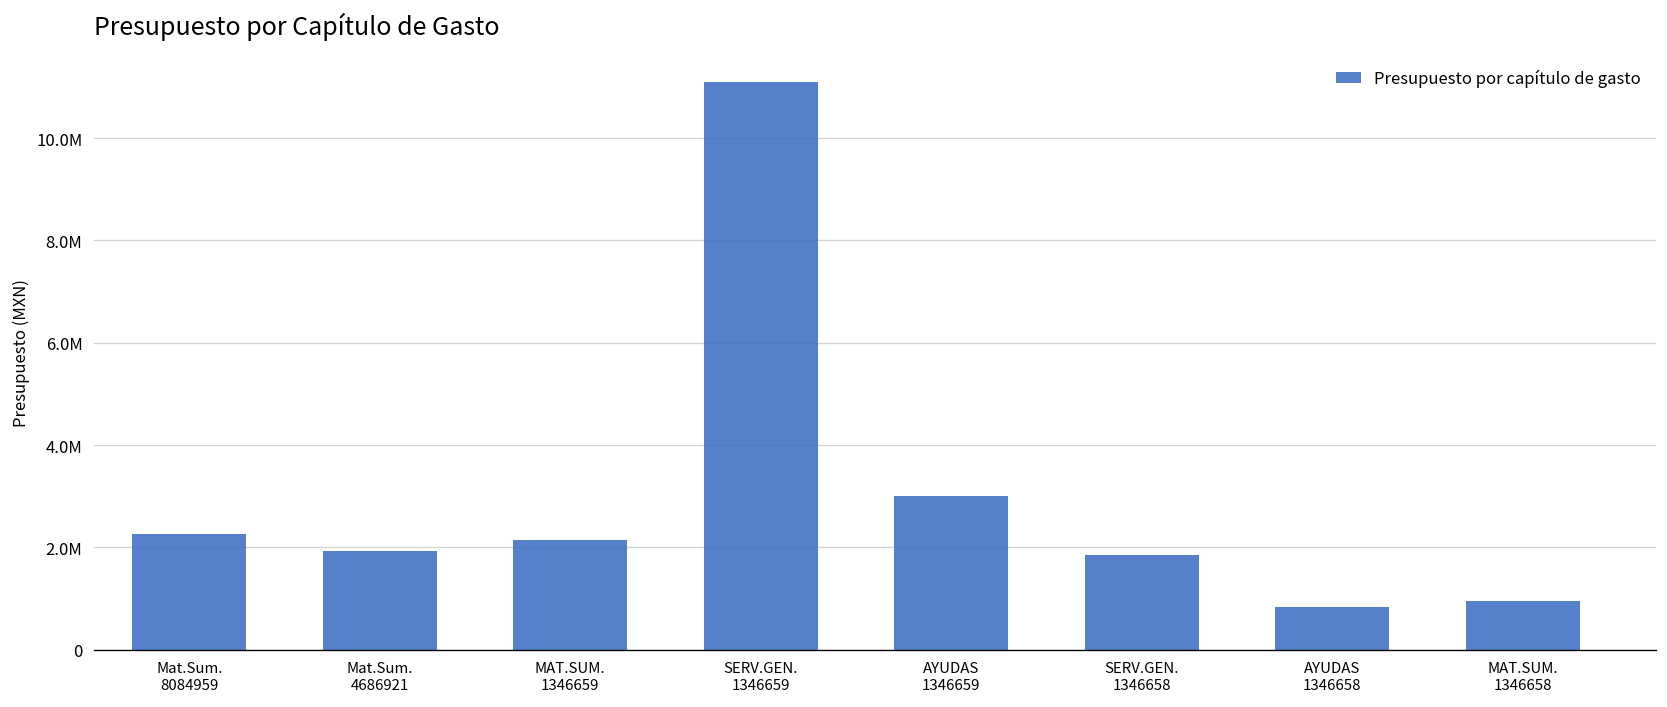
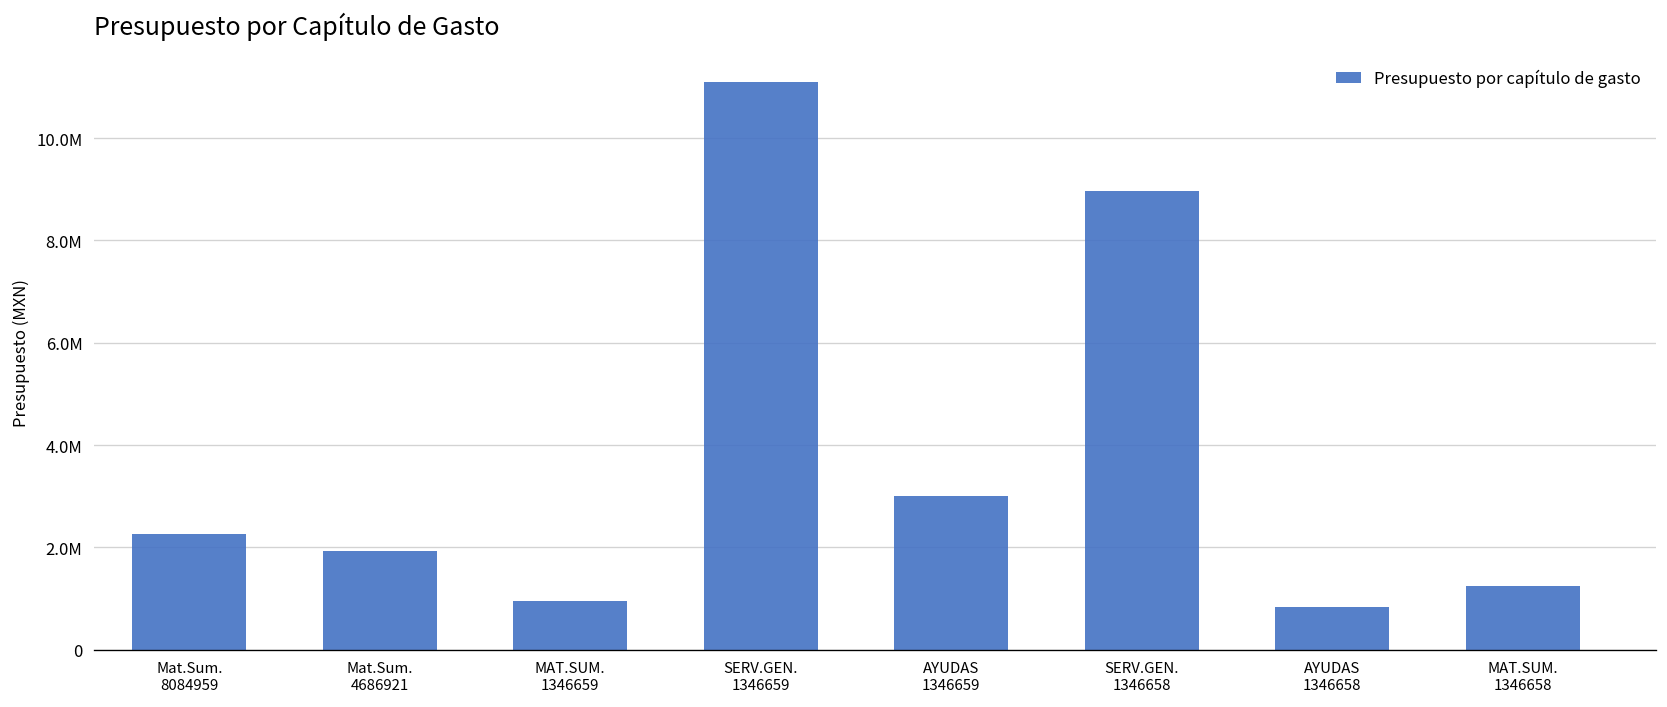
MAT.SUM. 1346659: 2100000 -> 900000
SERV.GEN. 1346658: 1800000 -> 9000000
MAT.SUM. 1346658: 1000000 -> 1200000
